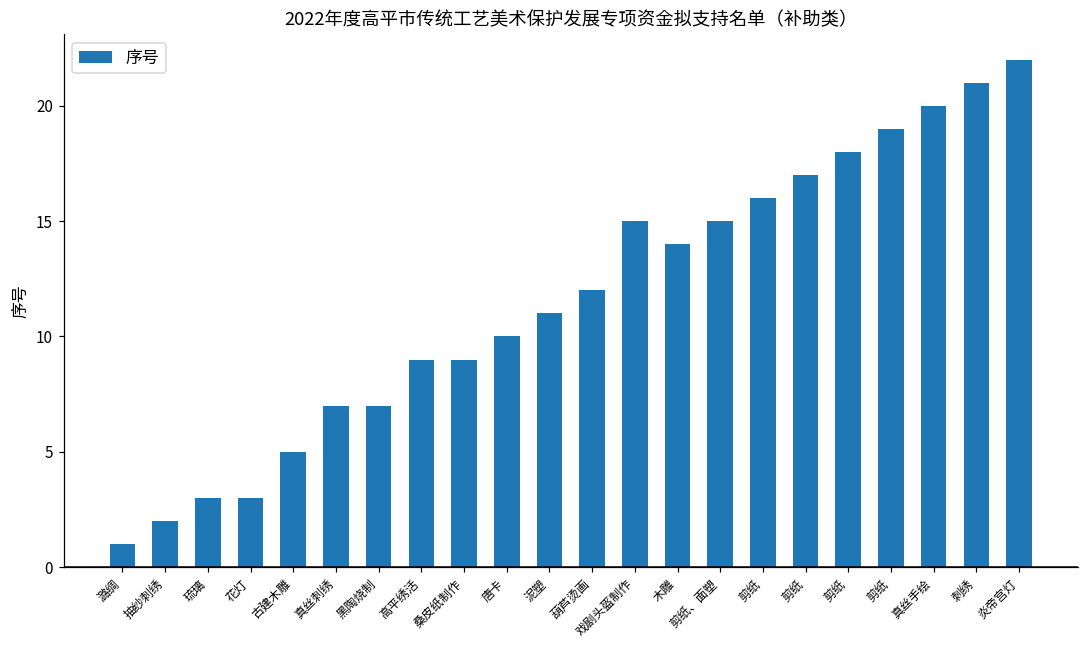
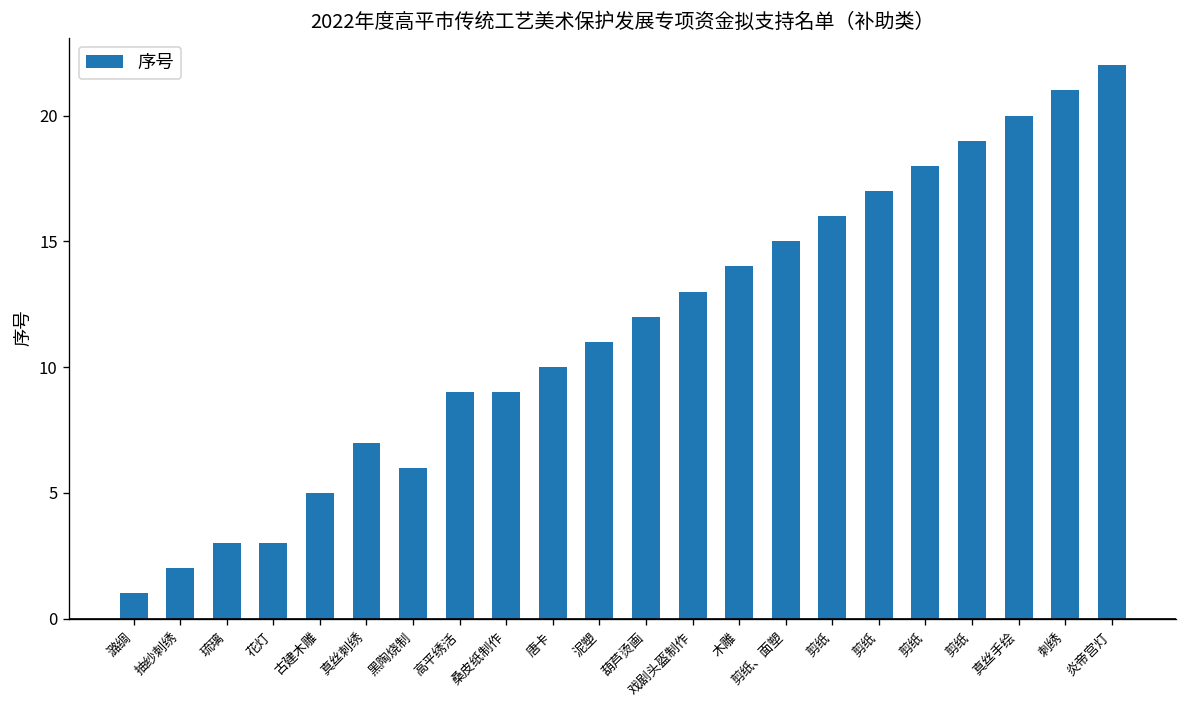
黑陶烧制: 7 -> 6
戏剧头盔制作: 15 -> 13
